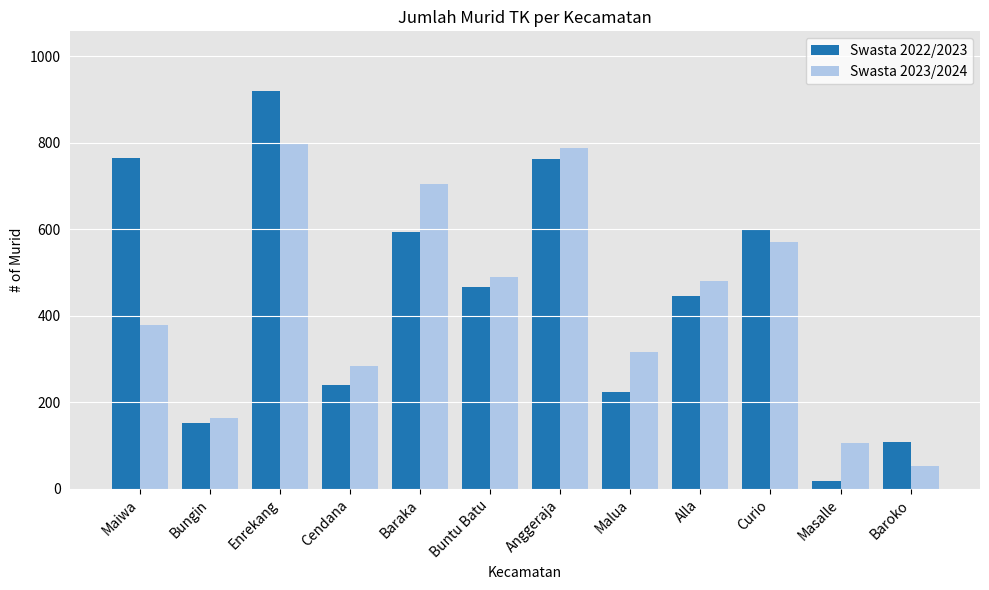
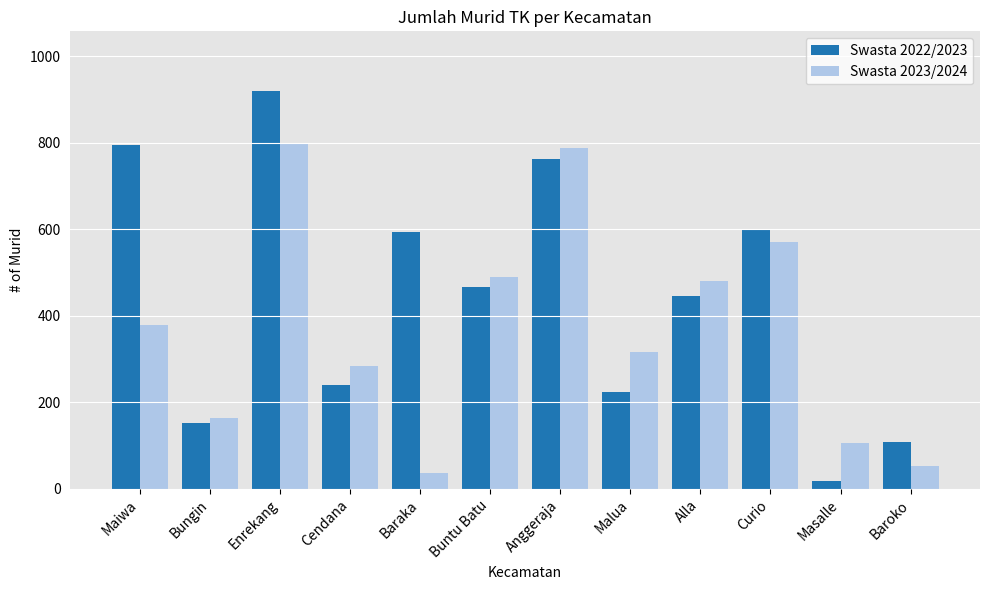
Swasta 2022/2023, Maiwa: 770 -> 800
Swasta 2023/2024, Baraka: 700 -> 40
